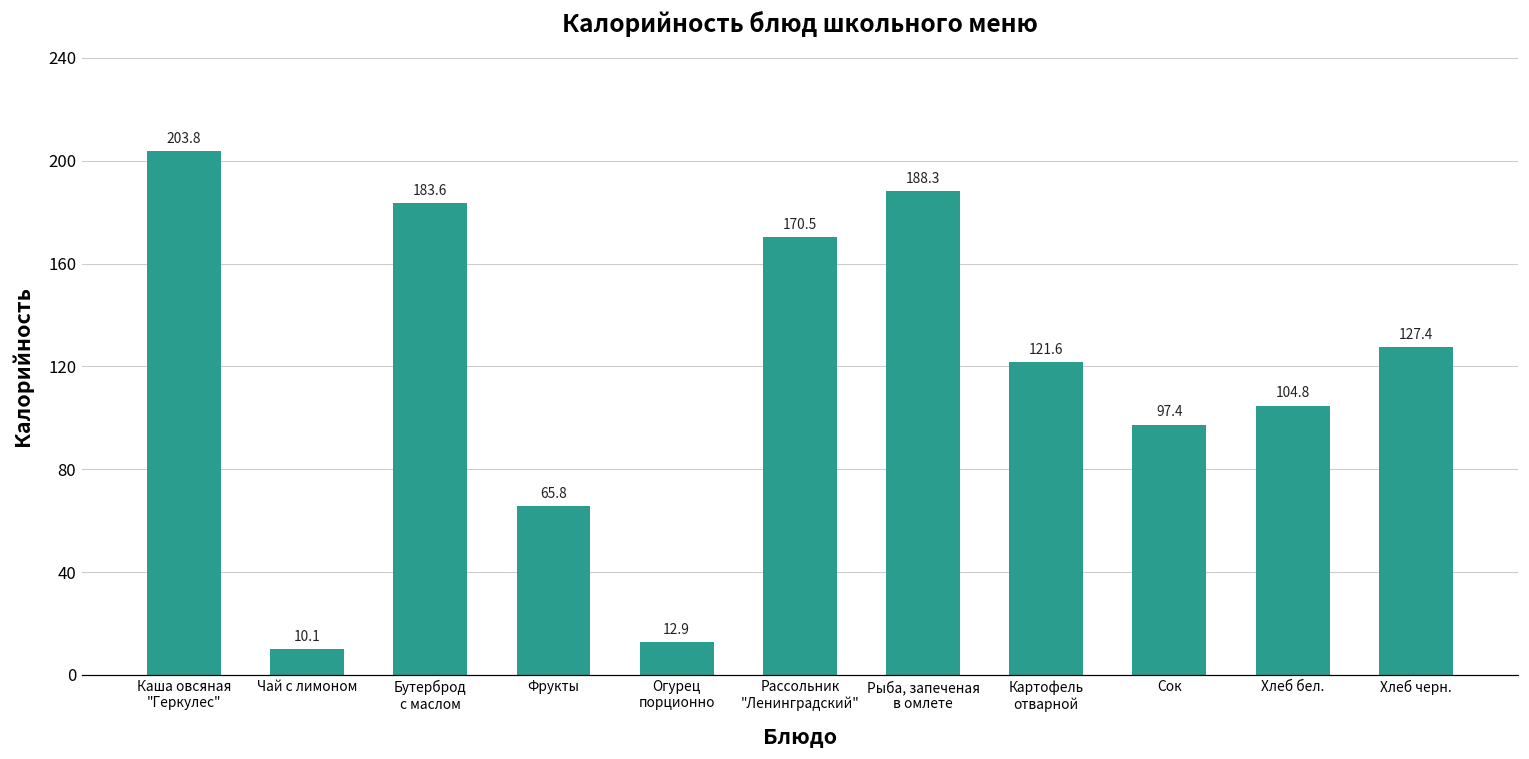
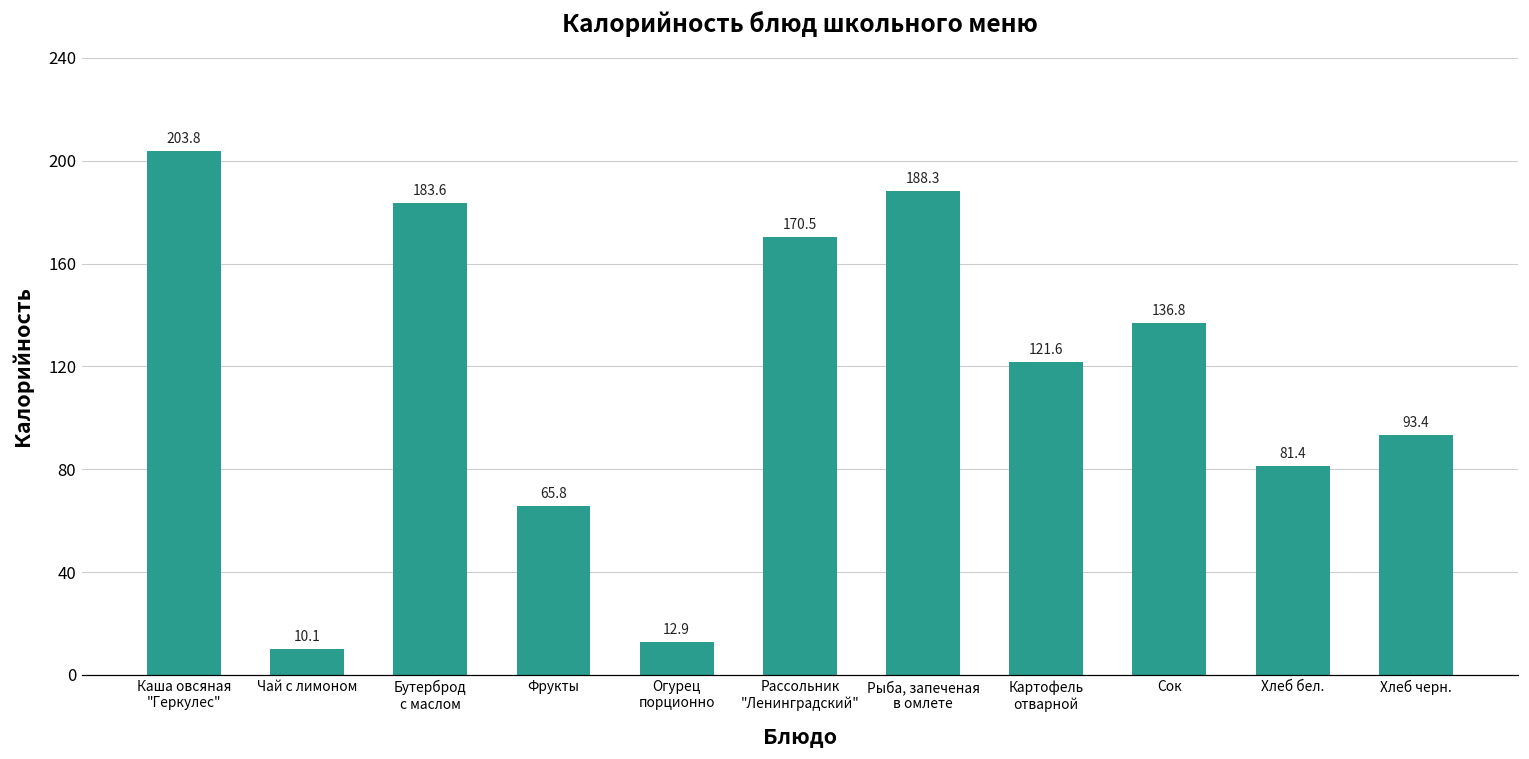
Сок: 97.4 -> 136.8
Хлеб бел.: 104.8 -> 81.4
Хлеб черн.: 127.4 -> 93.4
